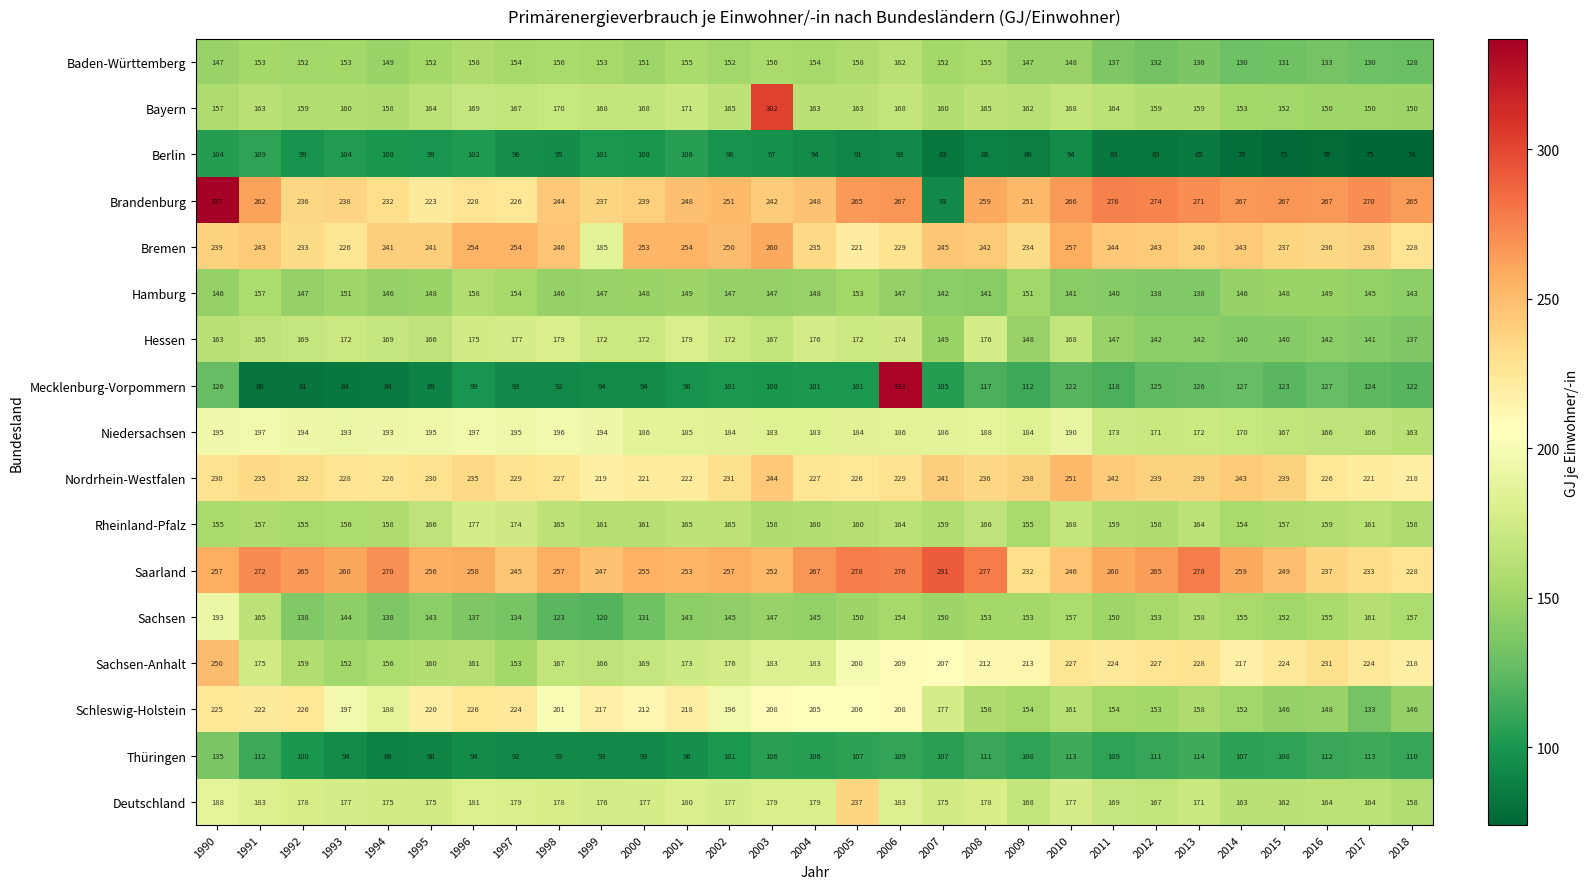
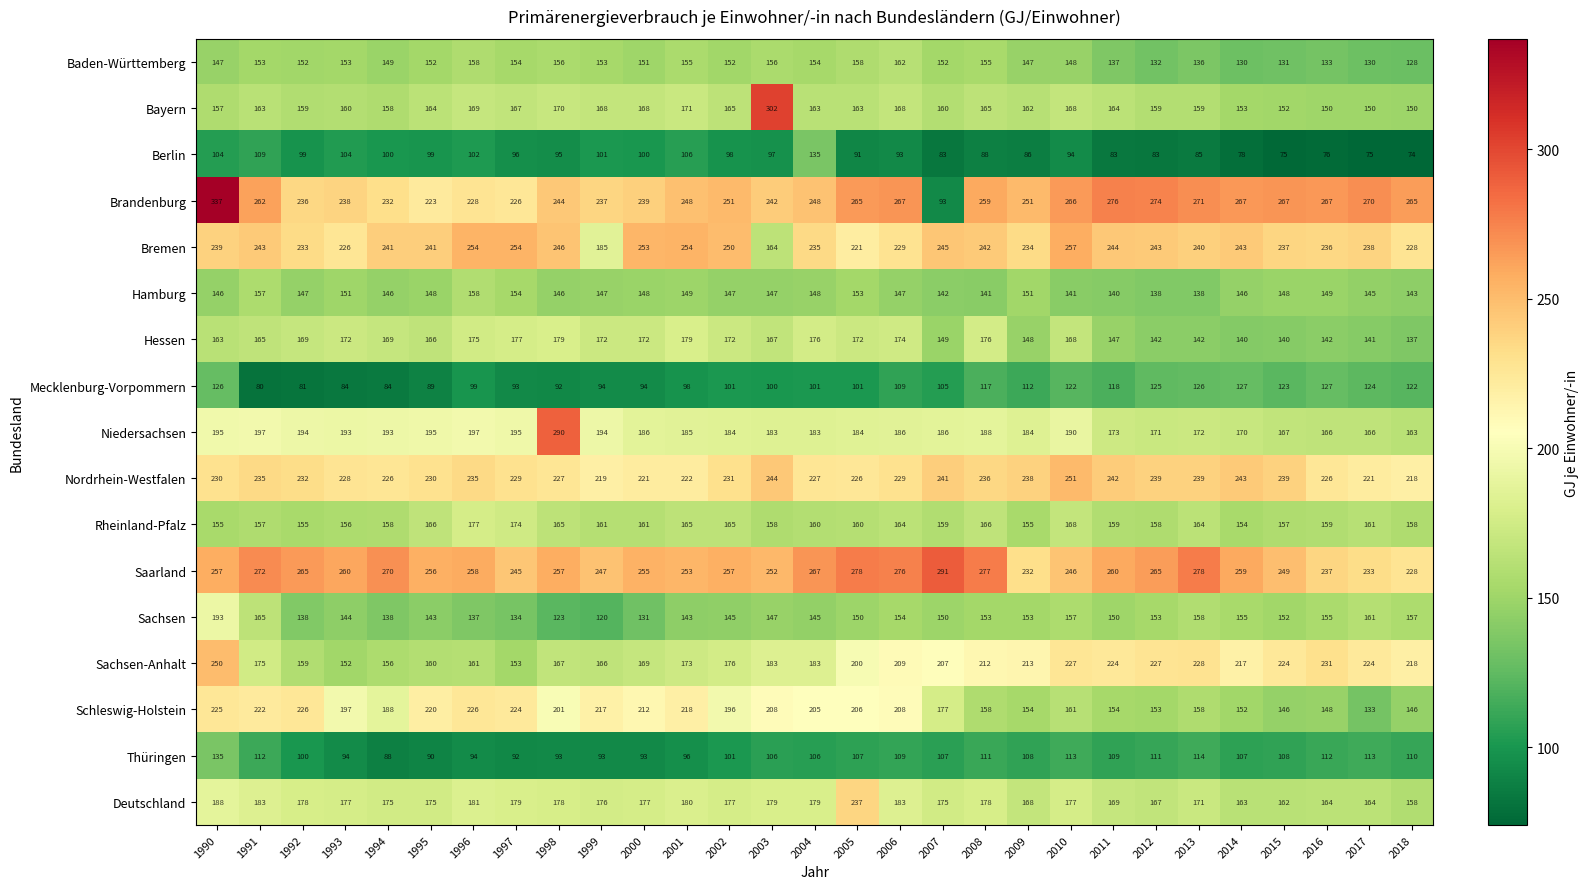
Berlin, 2004: 94 -> 135
Bremen, 2003: 260 -> 164
Mecklenburg-Vorpommern, 2006: 333 -> 109
Niedersachsen, 1998: 196 -> 290
